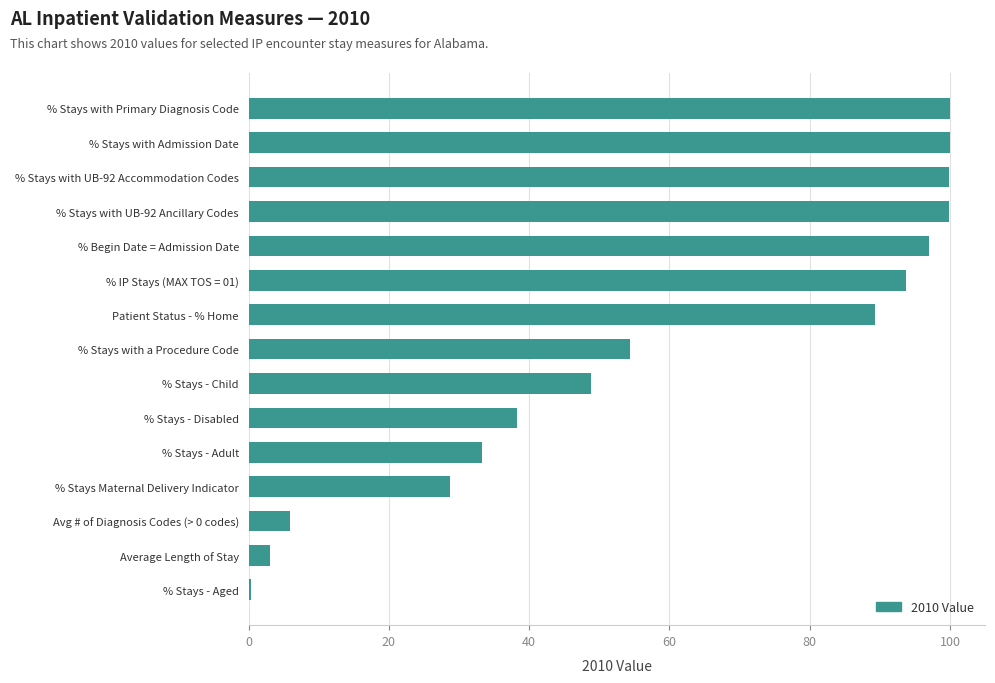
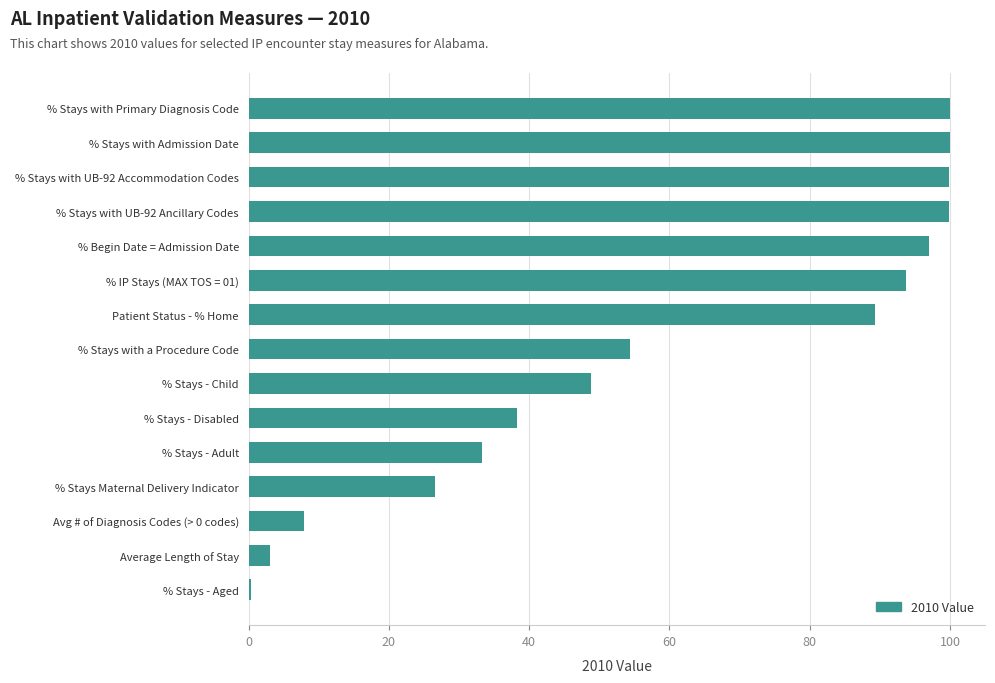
% Stays Maternal Delivery Indicator: 29 -> 27
Avg # of Diagnosis Codes (> 0 codes): 6 -> 8
